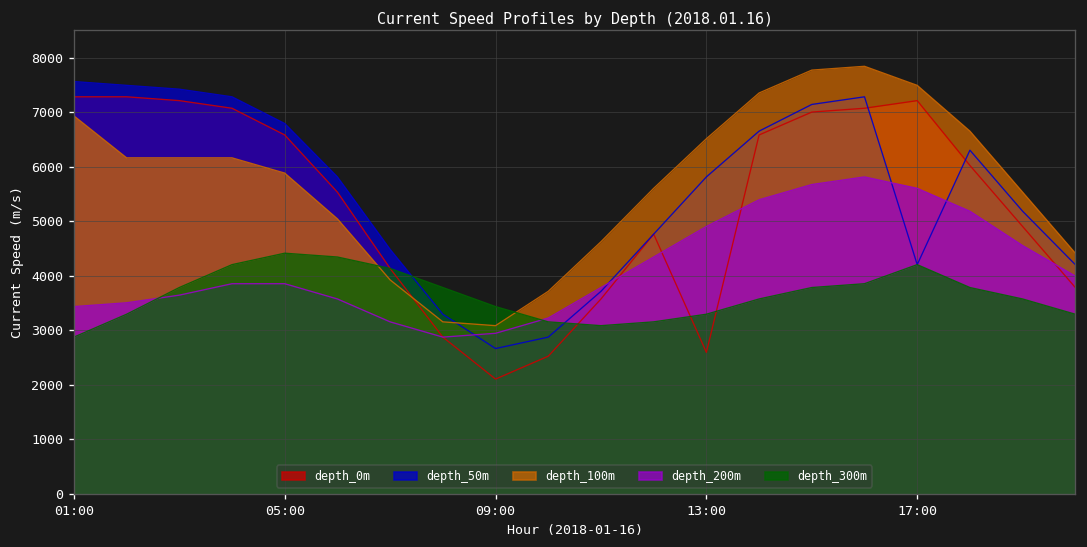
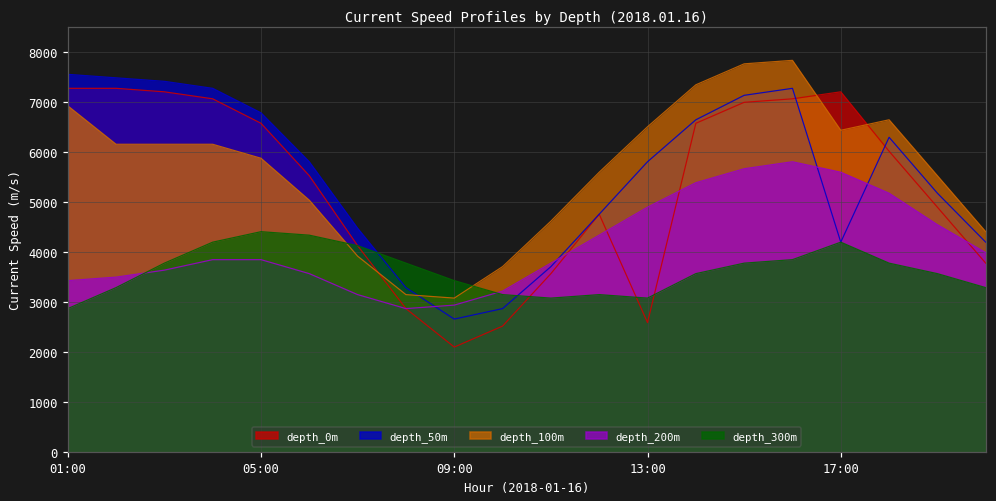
depth_300m, 13:00: 3300 -> 3100
depth_100m, 17:00: 7500 -> 6400
